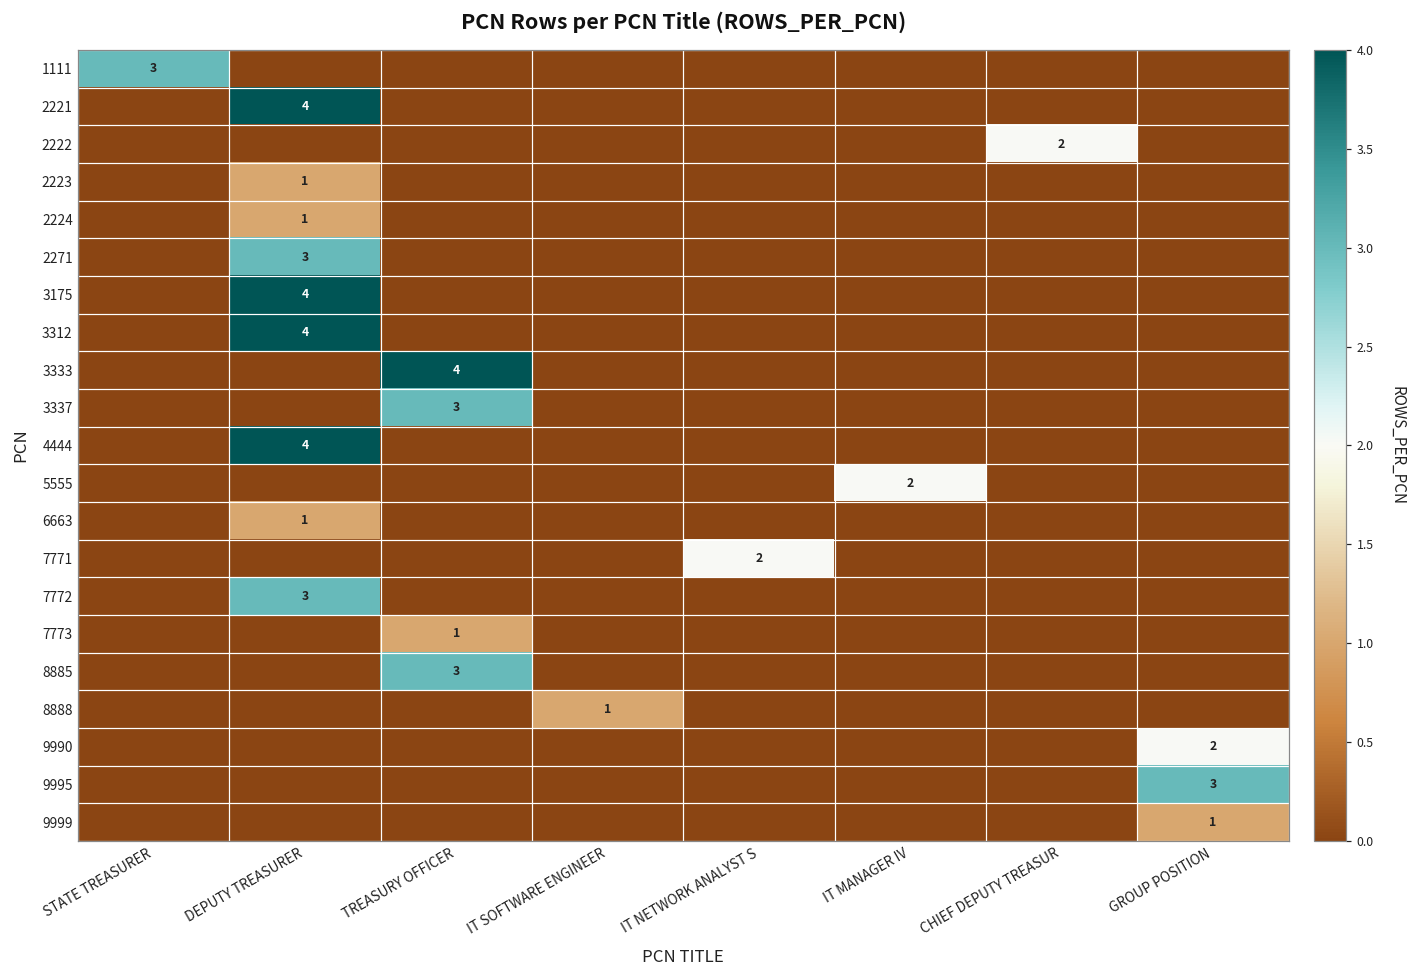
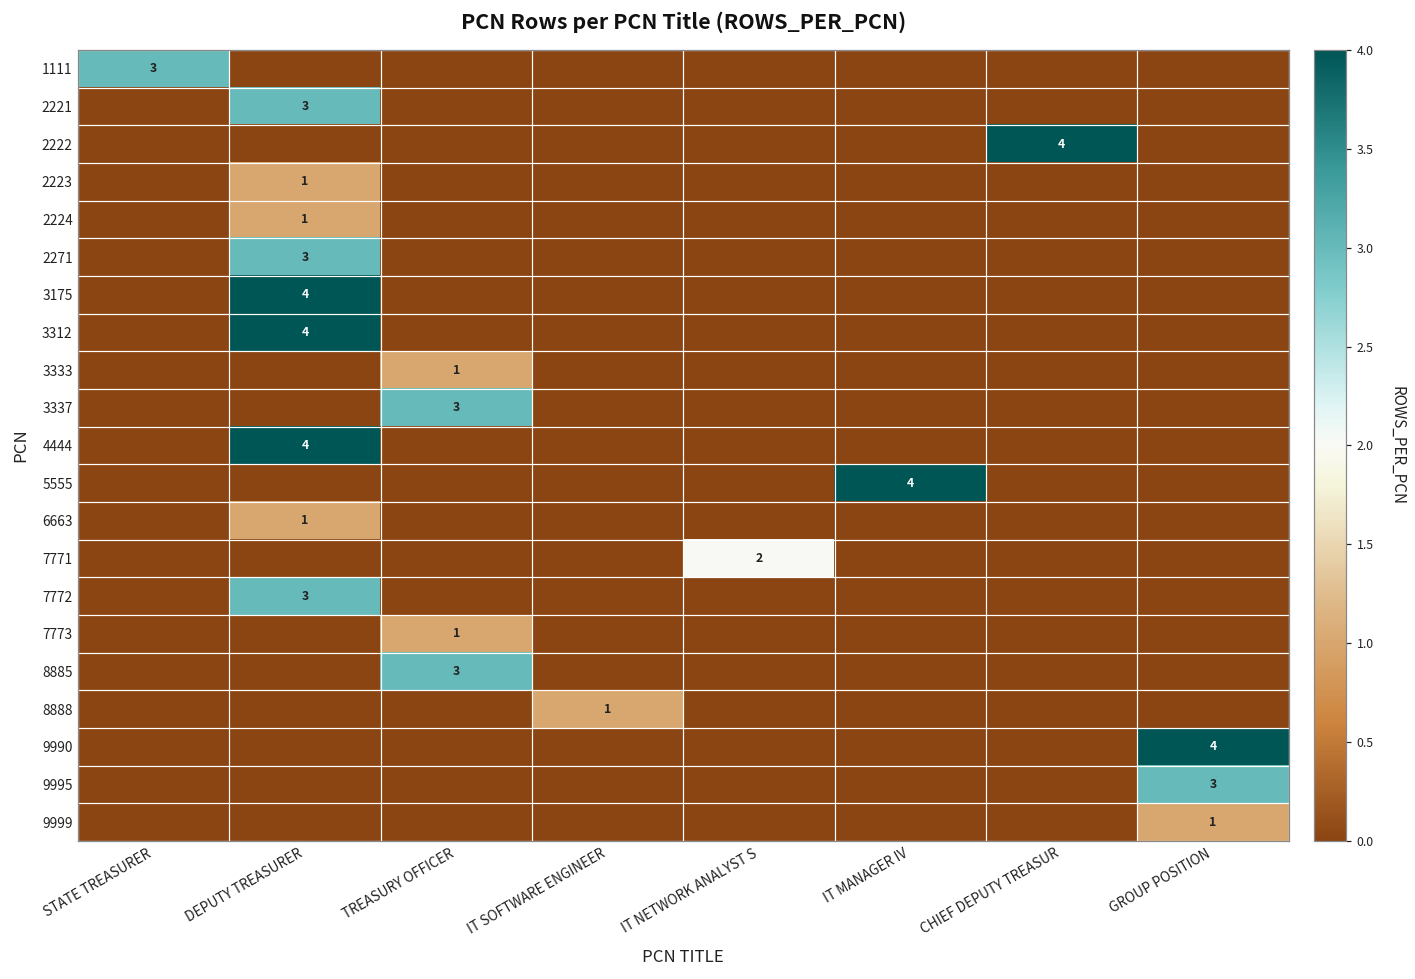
2221, DEPUTY TREASURER: 4 -> 3
2222, CHIEF DEPUTY TREASUR: 2 -> 4
3333, TREASURY OFFICER: 4 -> 1
5555, IT MANAGER IV: 2 -> 4
9990, GROUP POSITION: 2 -> 4
